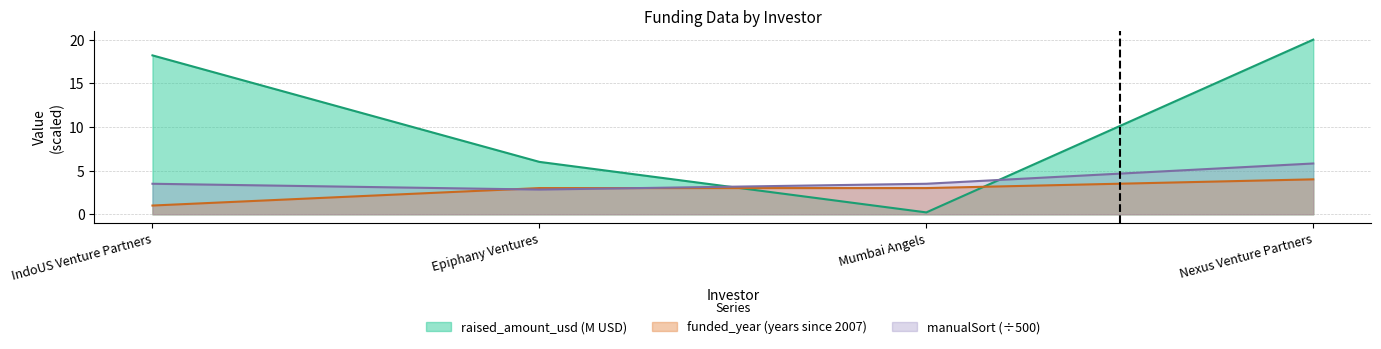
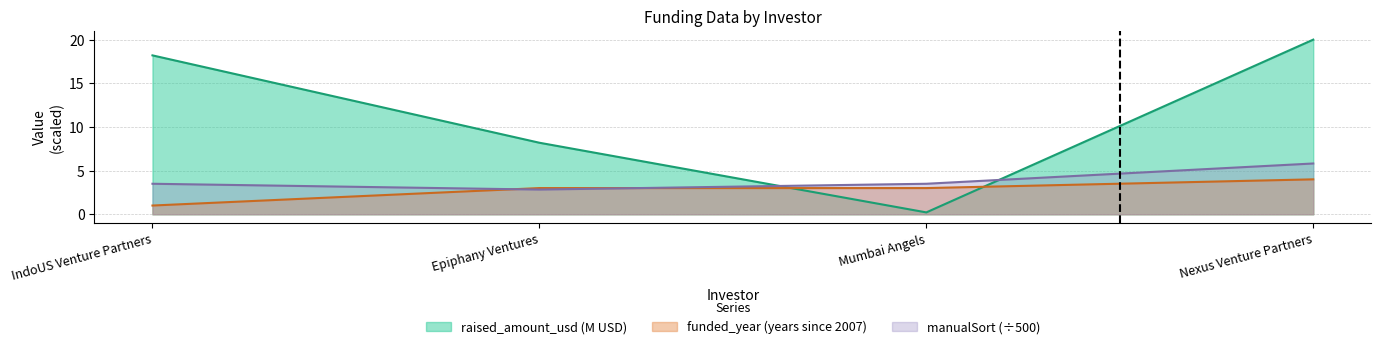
raised_amount_usd (M USD), Epiphany Ventures: 6 -> 8
